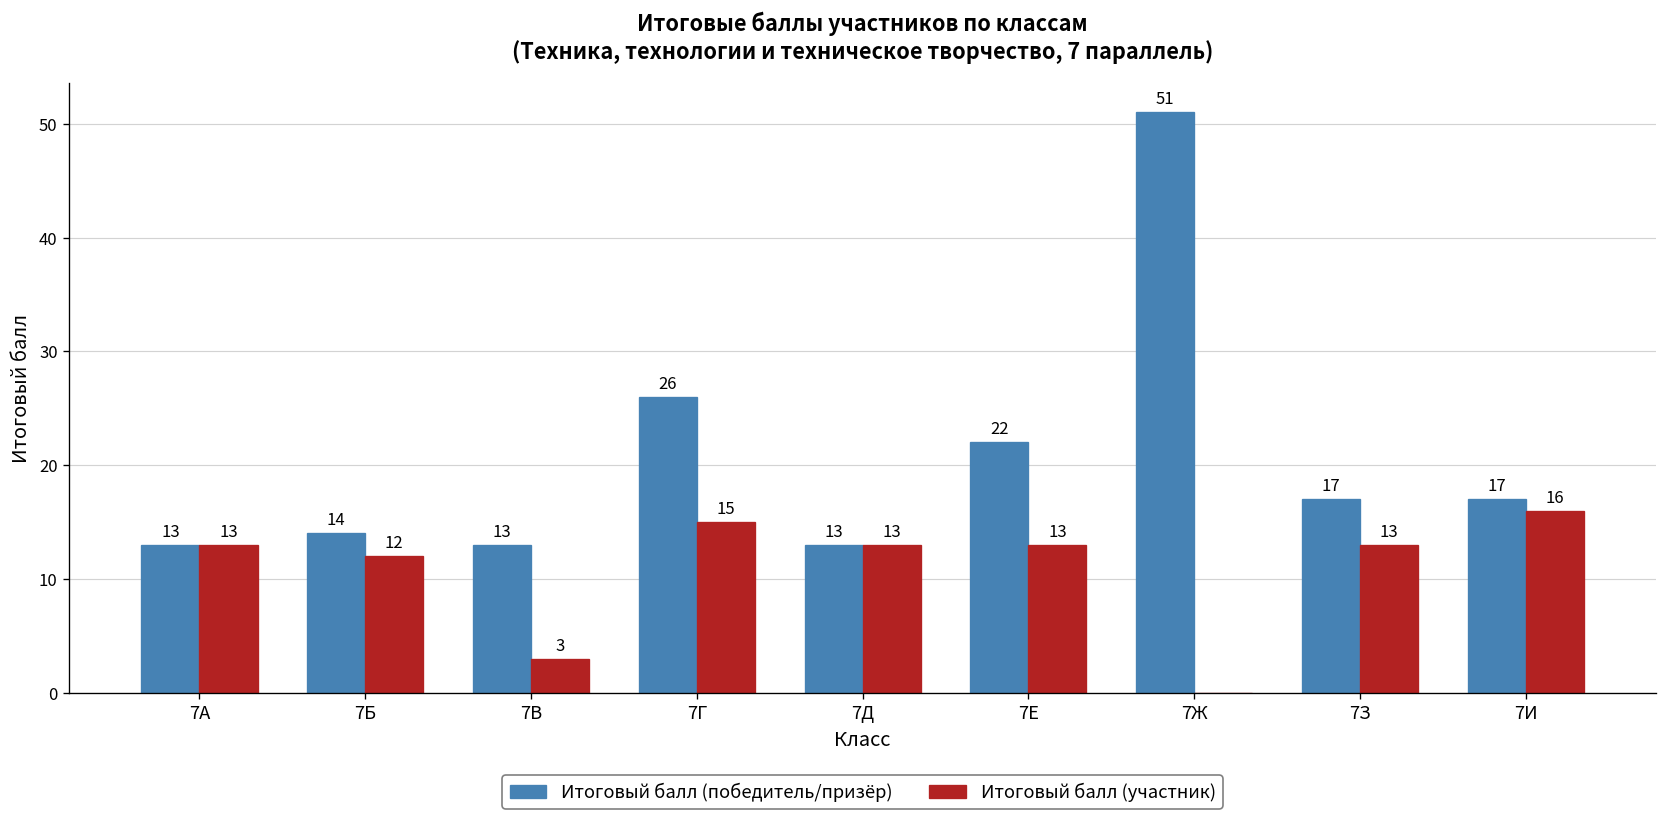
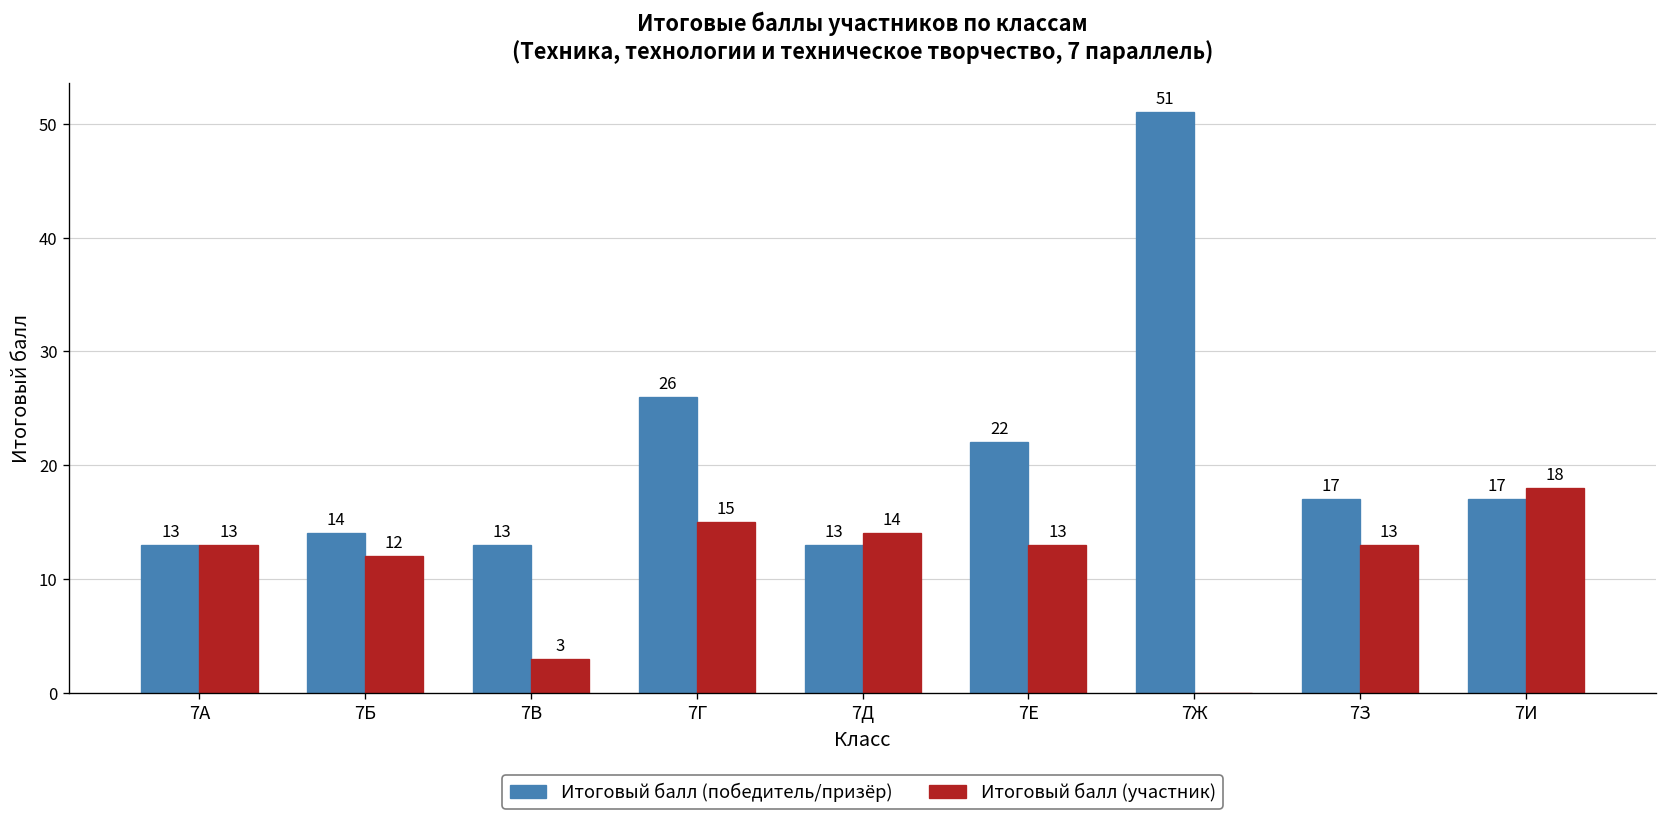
Итоговый балл (участник), 7Д: 13 -> 14
Итоговый балл (участник), 7И: 16 -> 18
